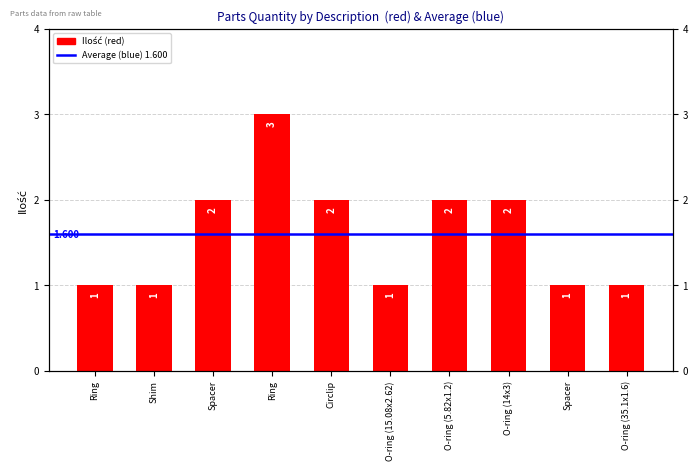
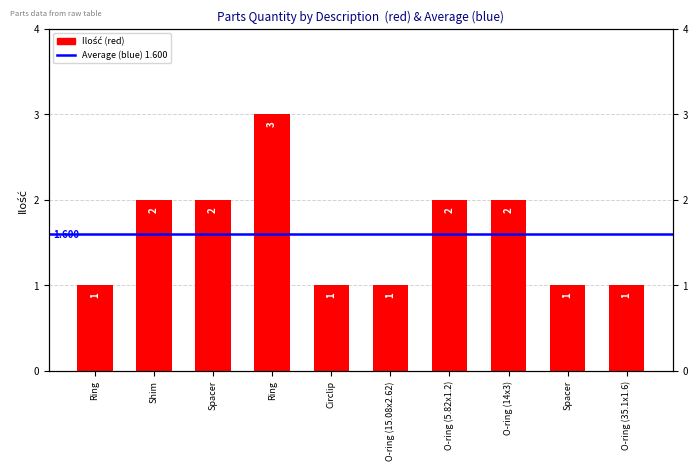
Shim: 1 -> 2
Circlip: 2 -> 1
